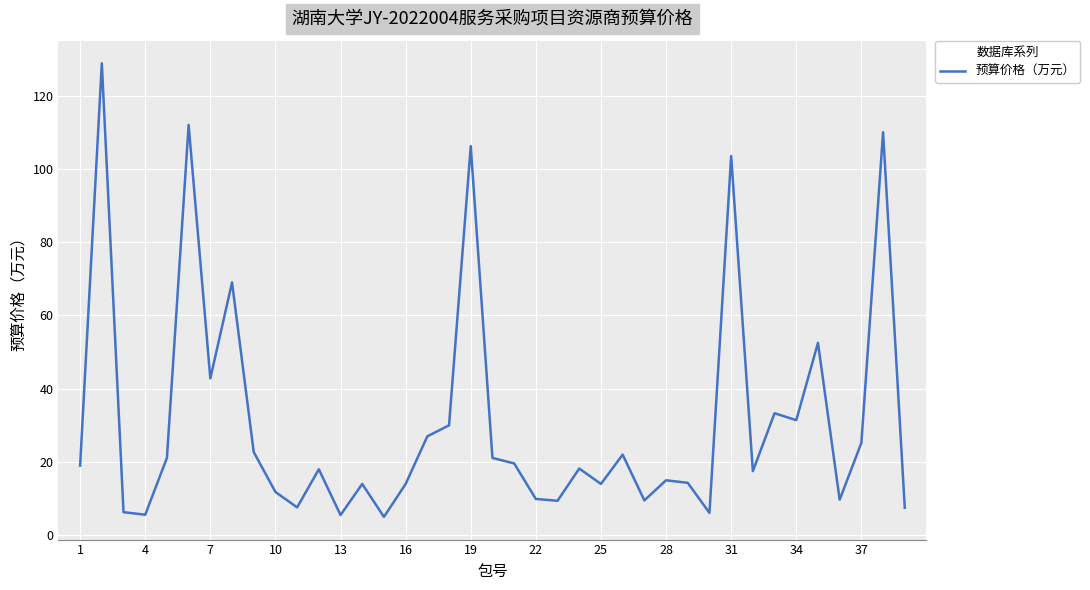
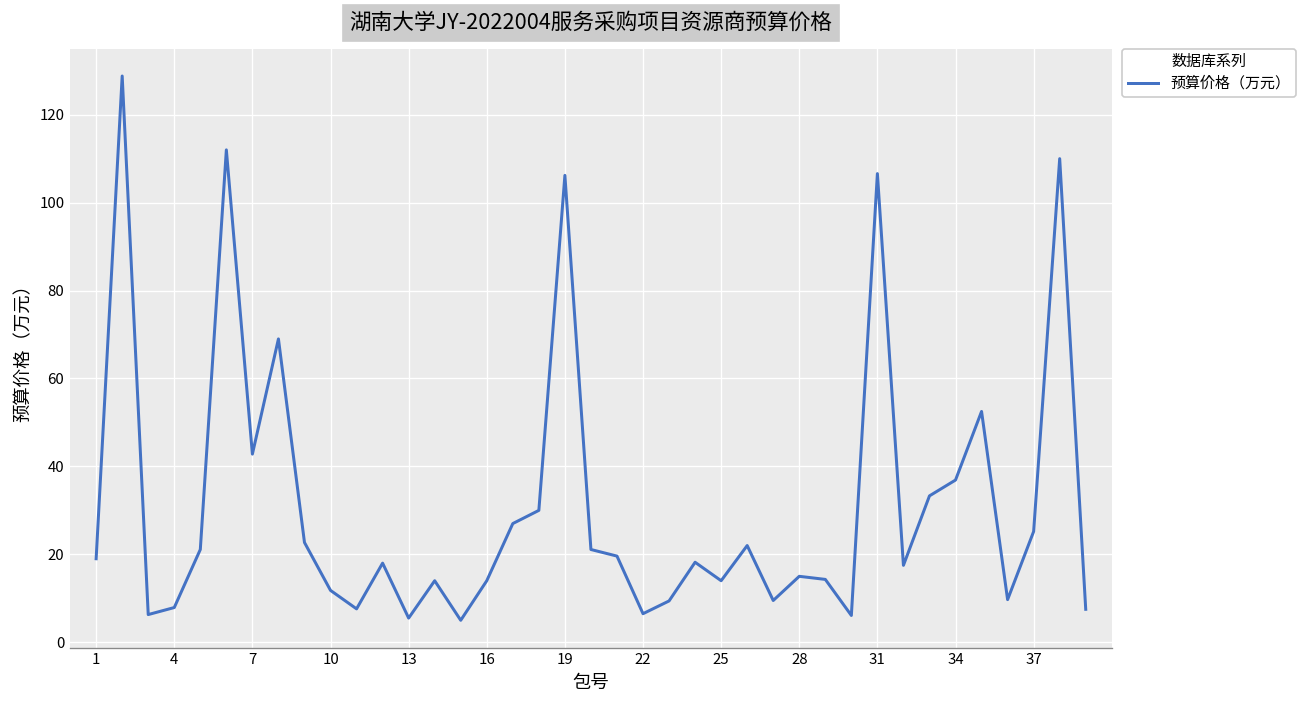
4: 6 -> 8
22: 10 -> 7
31: 104 -> 107
34: 31 -> 37
